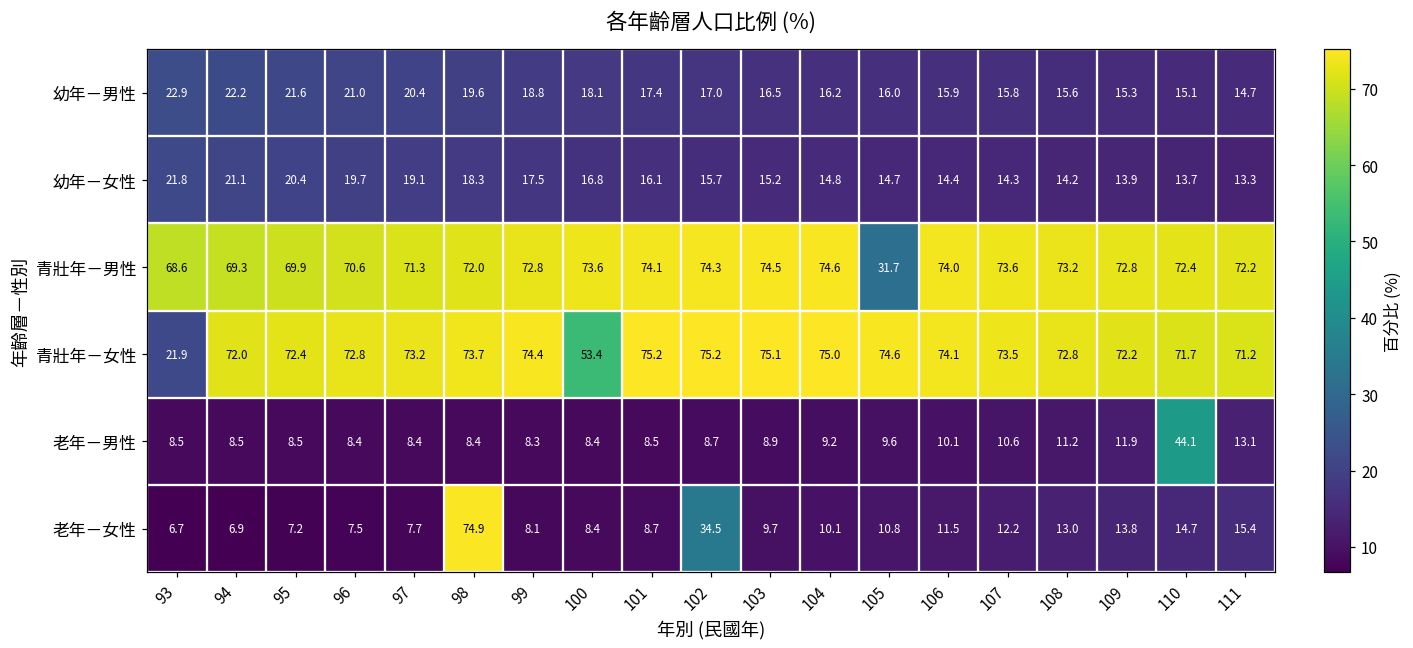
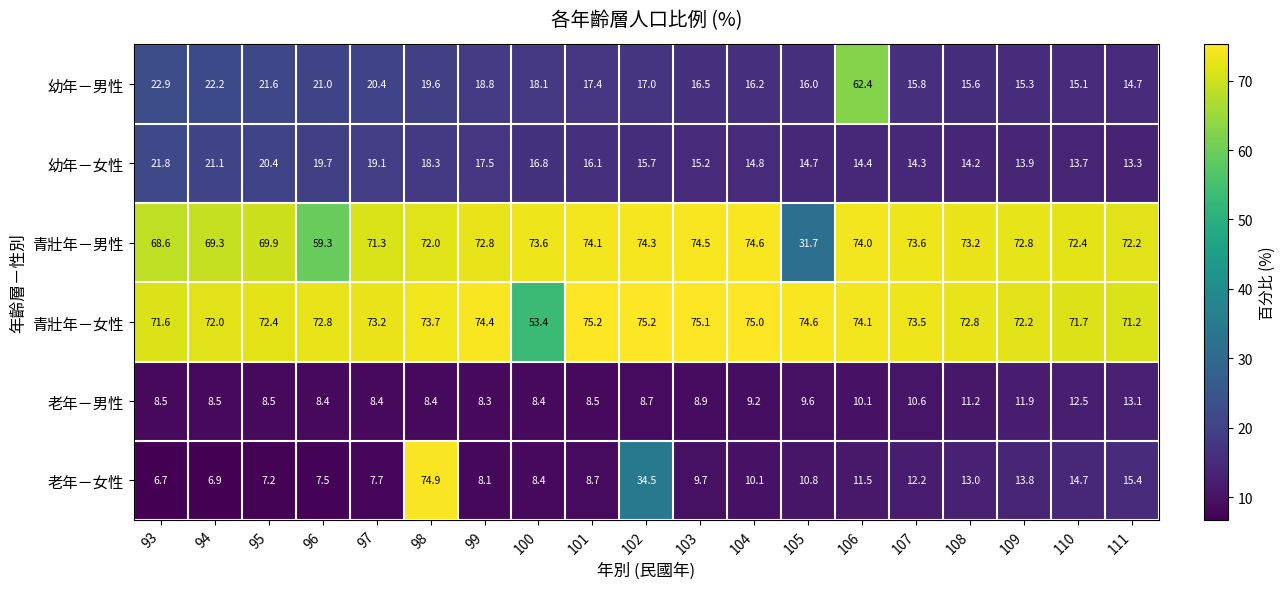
幼年－男性, 106: 15.9 -> 62.4
青壯年－男性, 96: 70.6 -> 59.3
青壯年－女性, 93: 21.9 -> 71.6
老年－男性, 110: 44.1 -> 12.5
